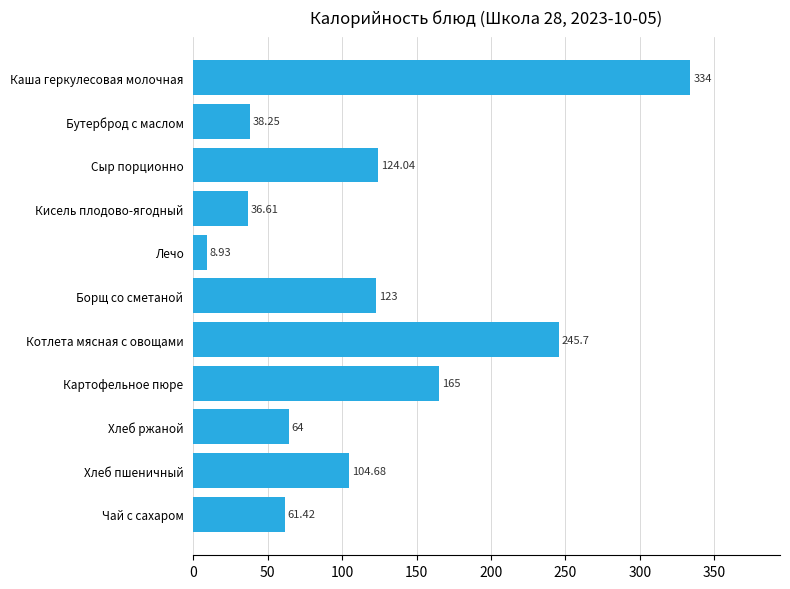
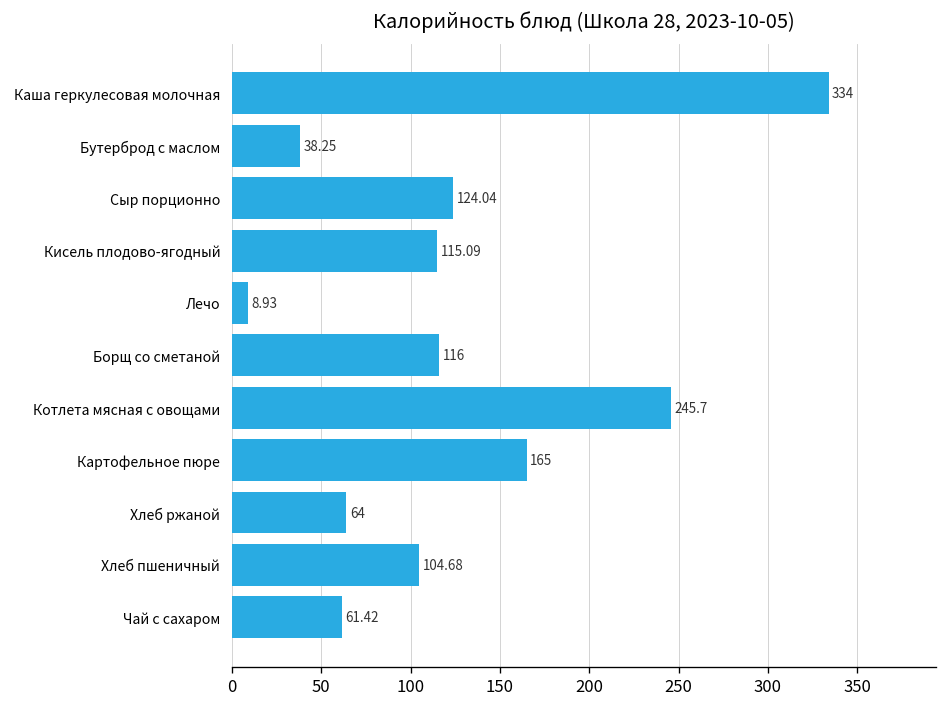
Кисель плодово-ягодный: 36.61 -> 115.09
Борщ со сметаной: 123 -> 116
